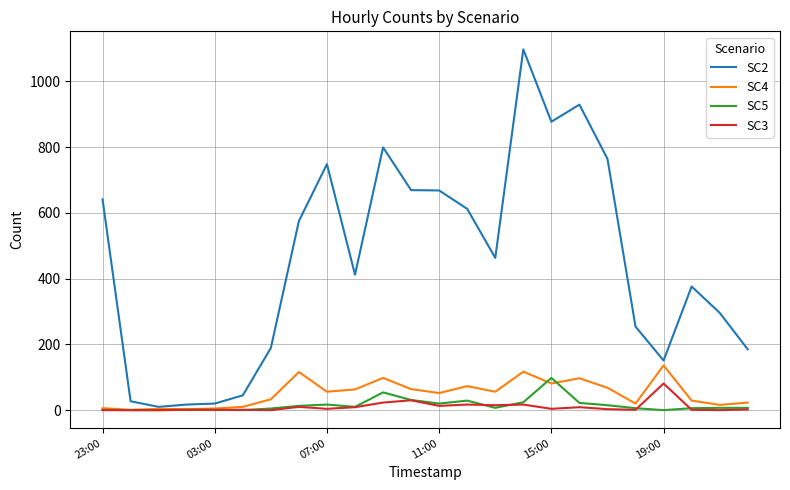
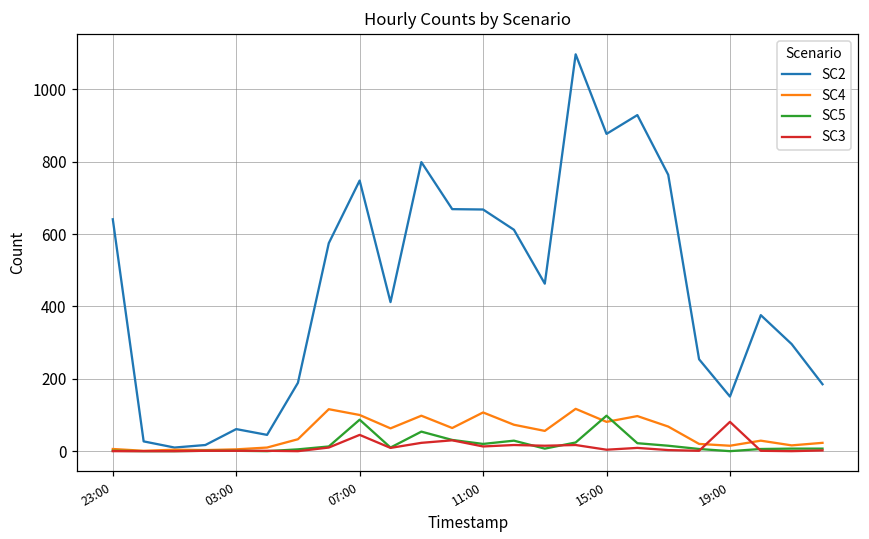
SC2, 03:00: 20 -> 60
SC4, 07:00: 60 -> 100
SC5, 07:00: 20 -> 90
SC3, 07:00: 0 -> 50
SC4, 11:00: 50 -> 110
SC4, 19:00: 140 -> 20
